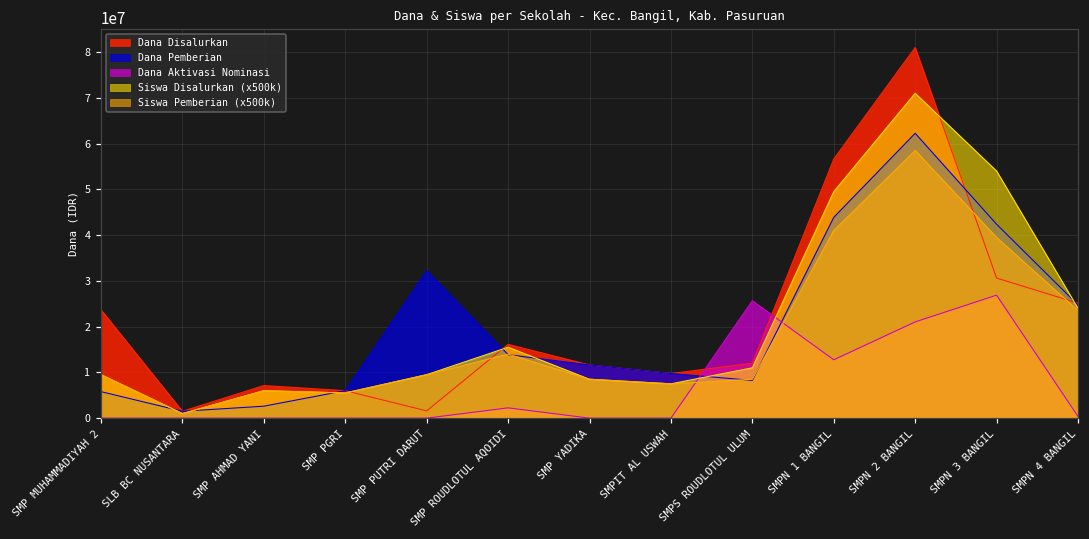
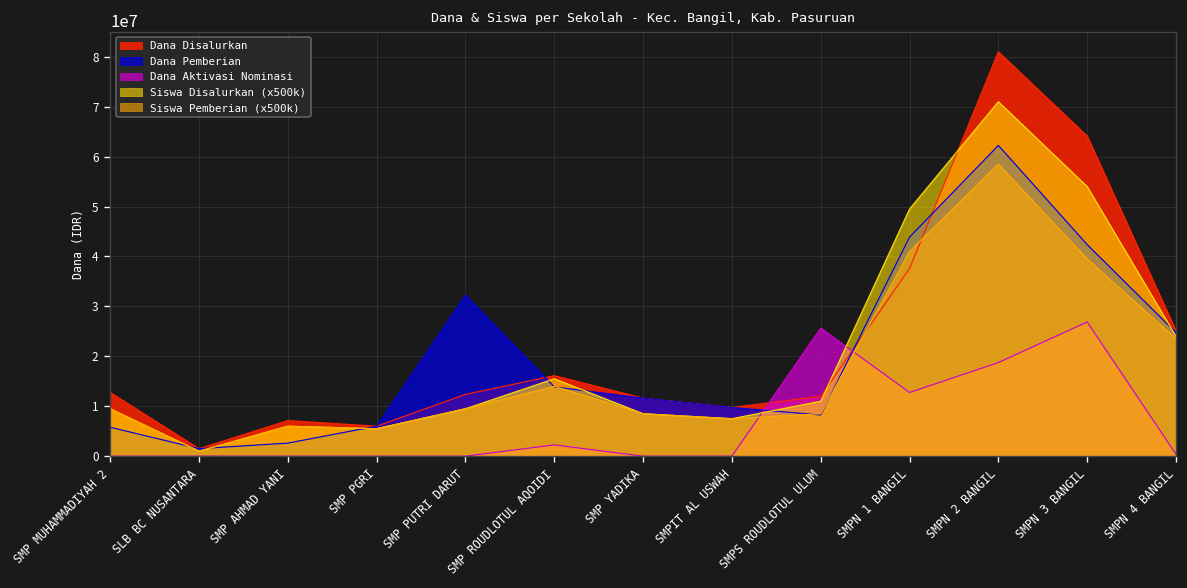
Dana Disalurkan, SMP MUHAMMADIYAH 2: 24000000 -> 13000000
Dana Disalurkan, SMP PUTRI DARUT: 2000000 -> 12000000
Dana Disalurkan, SMPN 1 BANGIL: 57000000 -> 38000000
Dana Aktivasi Nominasi, SMPN 2 BANGIL: 21000000 -> 19000000
Dana Disalurkan, SMPN 3 BANGIL: 31000000 -> 64000000
